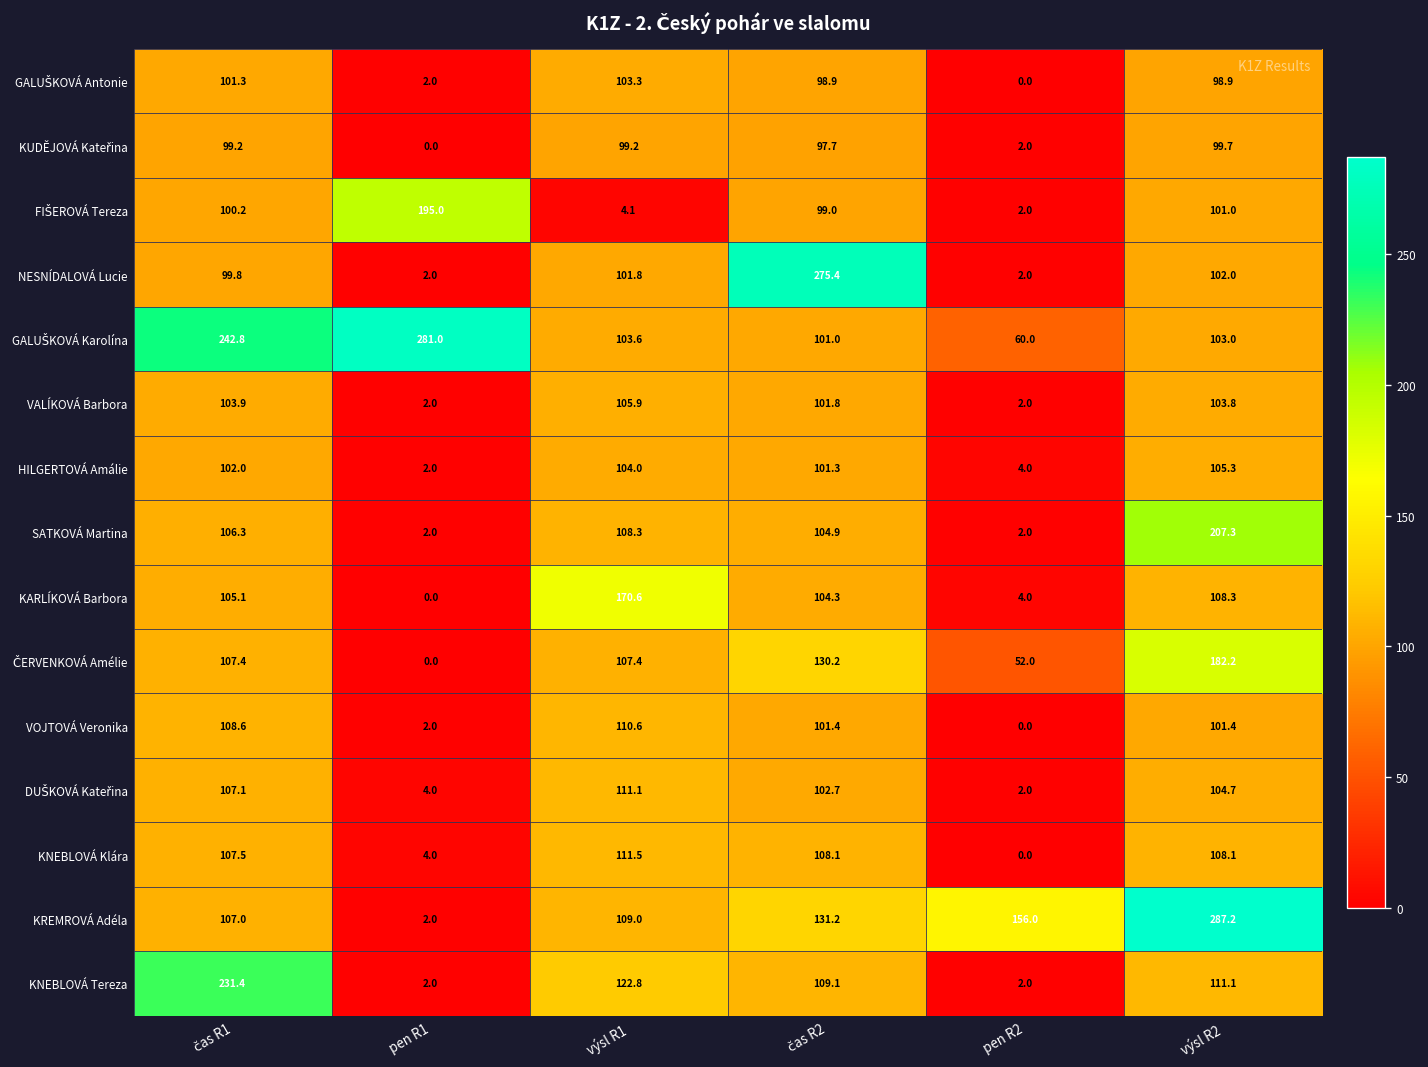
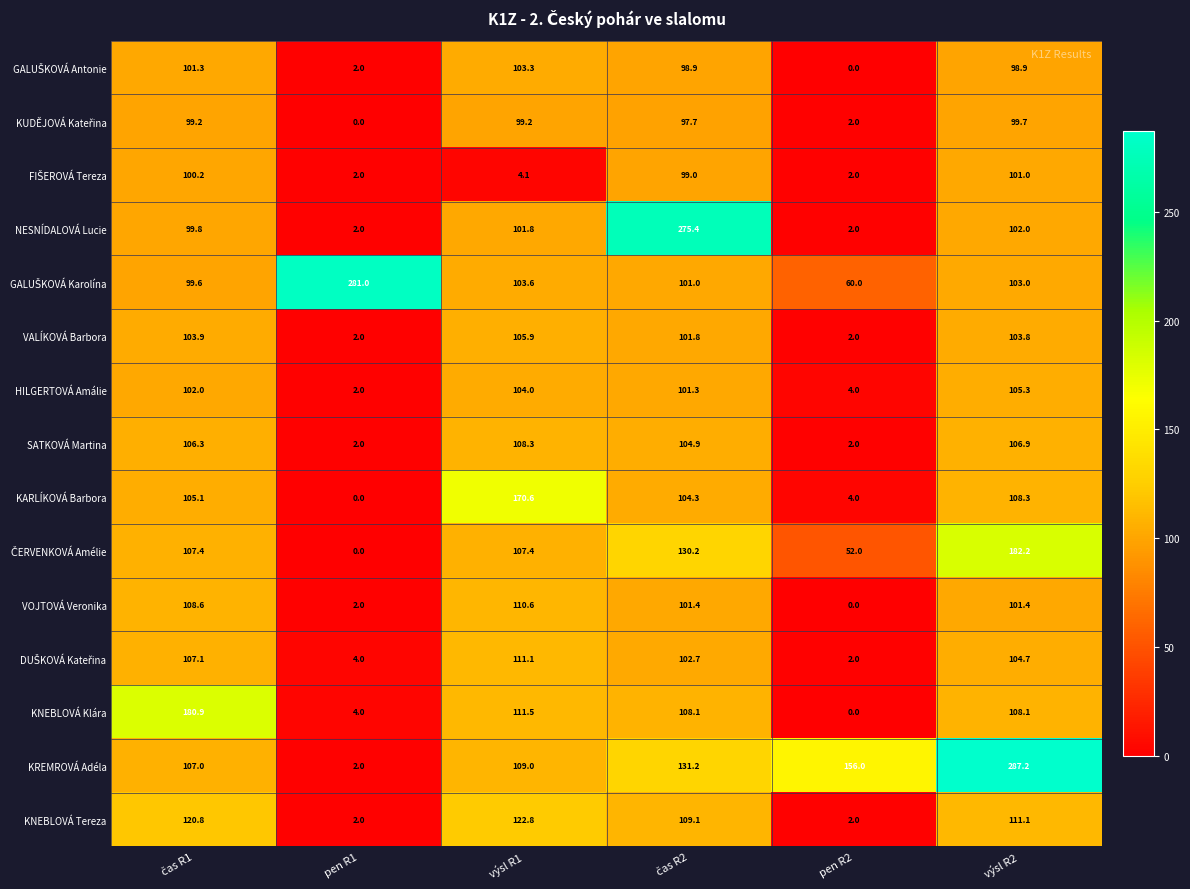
FIŠEROVÁ Tereza, pen R1: 195.0 -> 2.0
GALUŠKOVÁ Karolína, čas R1: 242.8 -> 99.6
SATKOVÁ Martina, výsl R2: 207.3 -> 106.9
KNEBLOVÁ Klára, čas R1: 107.5 -> 180.9
KNEBLOVÁ Tereza, čas R1: 231.4 -> 120.8
